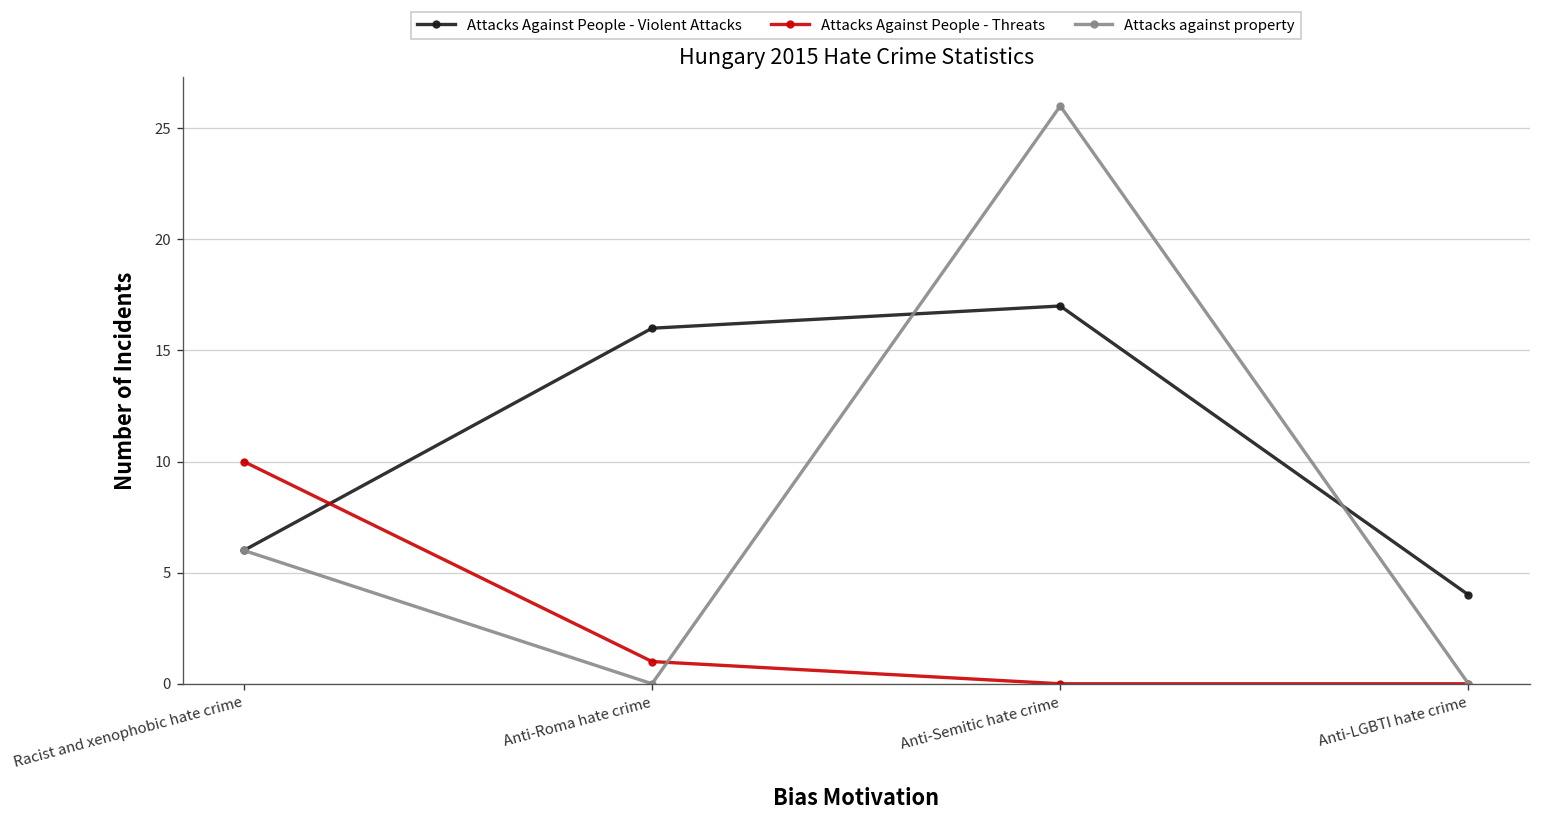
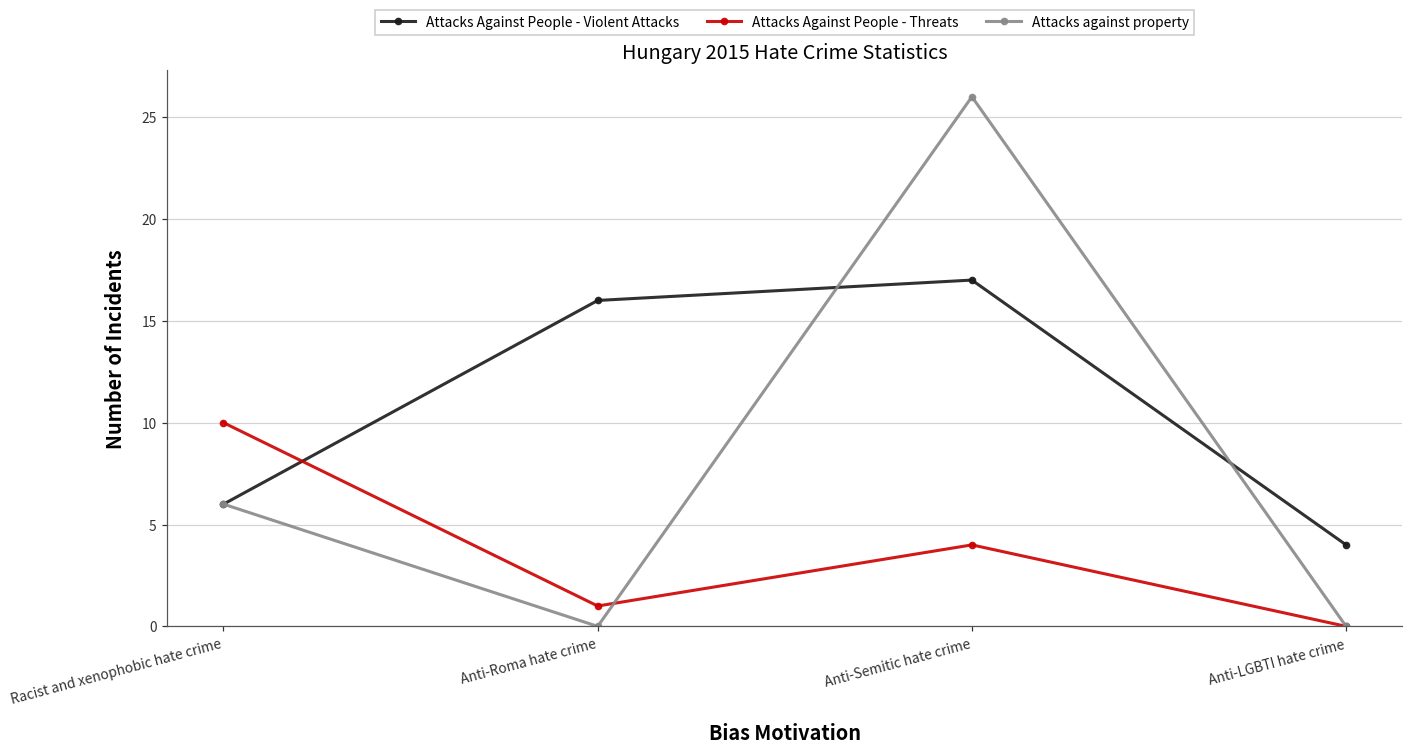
Attacks Against People - Threats, Anti-Semitic hate crime: 0 -> 4
